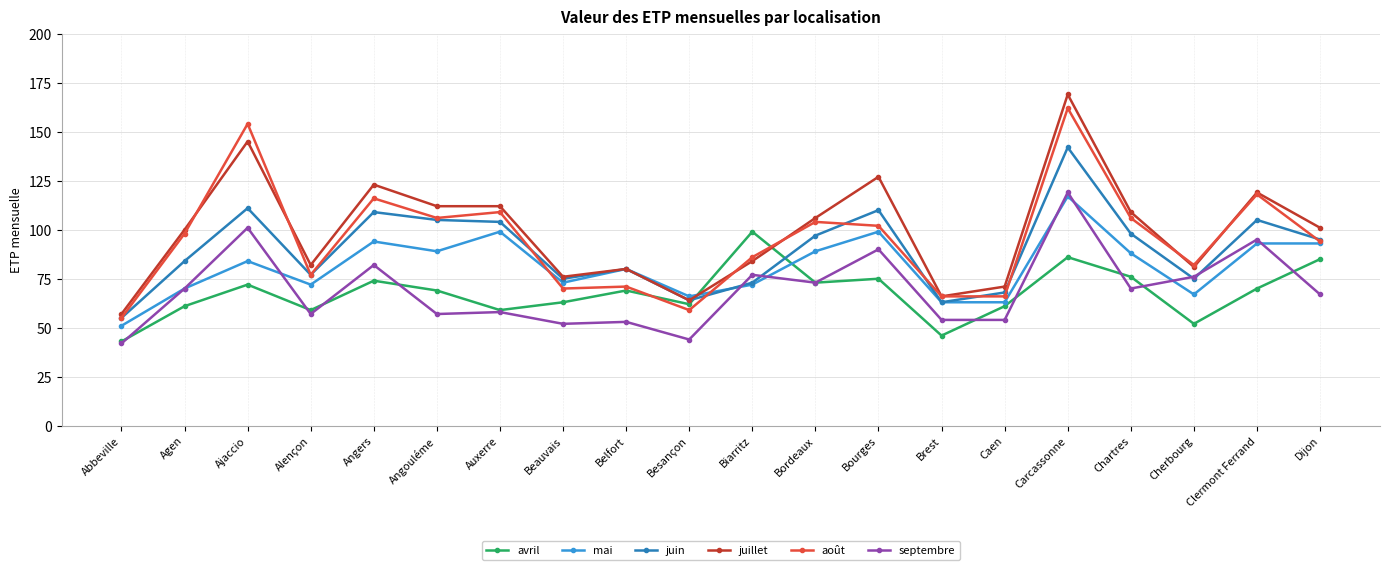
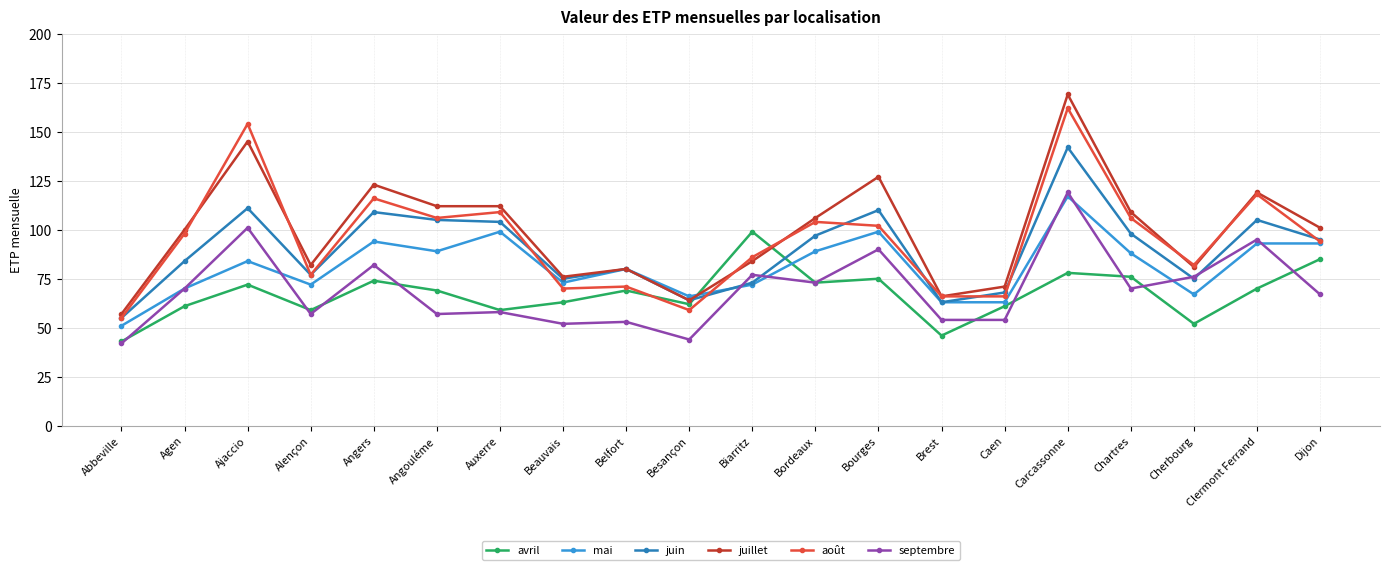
avril, Carcassonne: 86 -> 78
